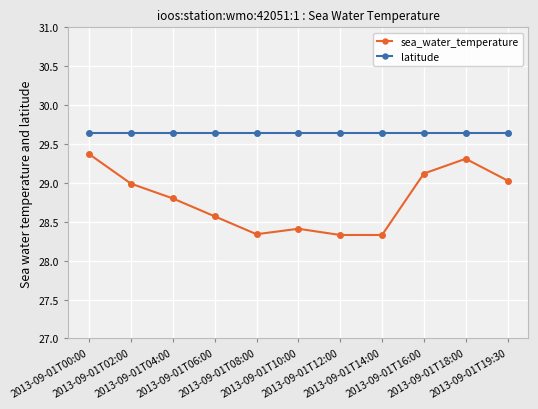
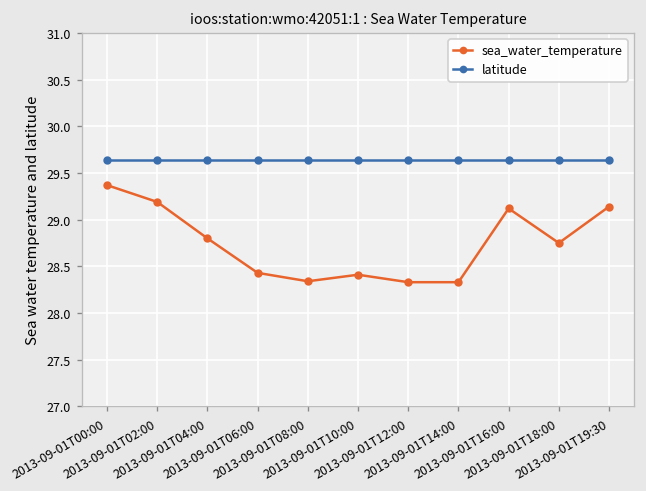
sea_water_temperature, 2013-09-01T02:00: 29.0 -> 29.2
sea_water_temperature, 2013-09-01T06:00: 28.6 -> 28.4
sea_water_temperature, 2013-09-01T18:00: 29.3 -> 28.8
sea_water_temperature, 2013-09-01T19:30: 29.0 -> 29.1
